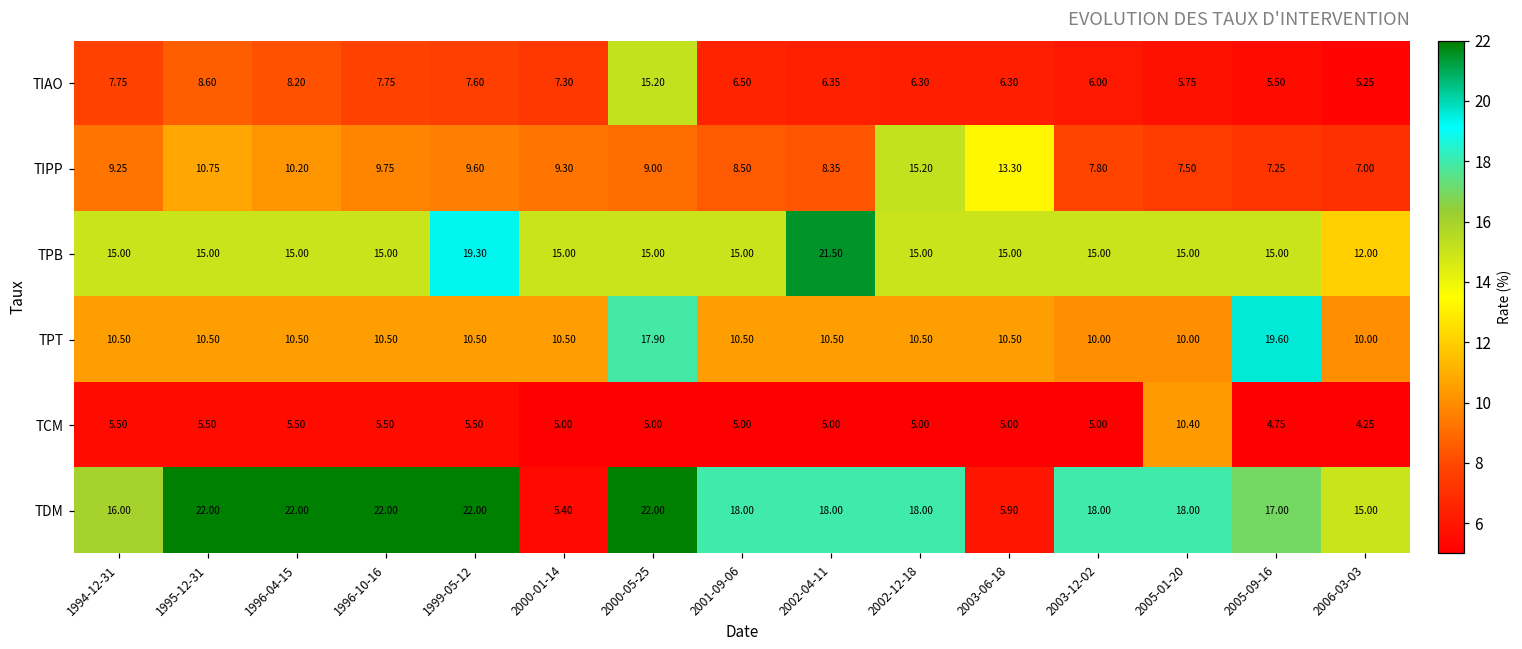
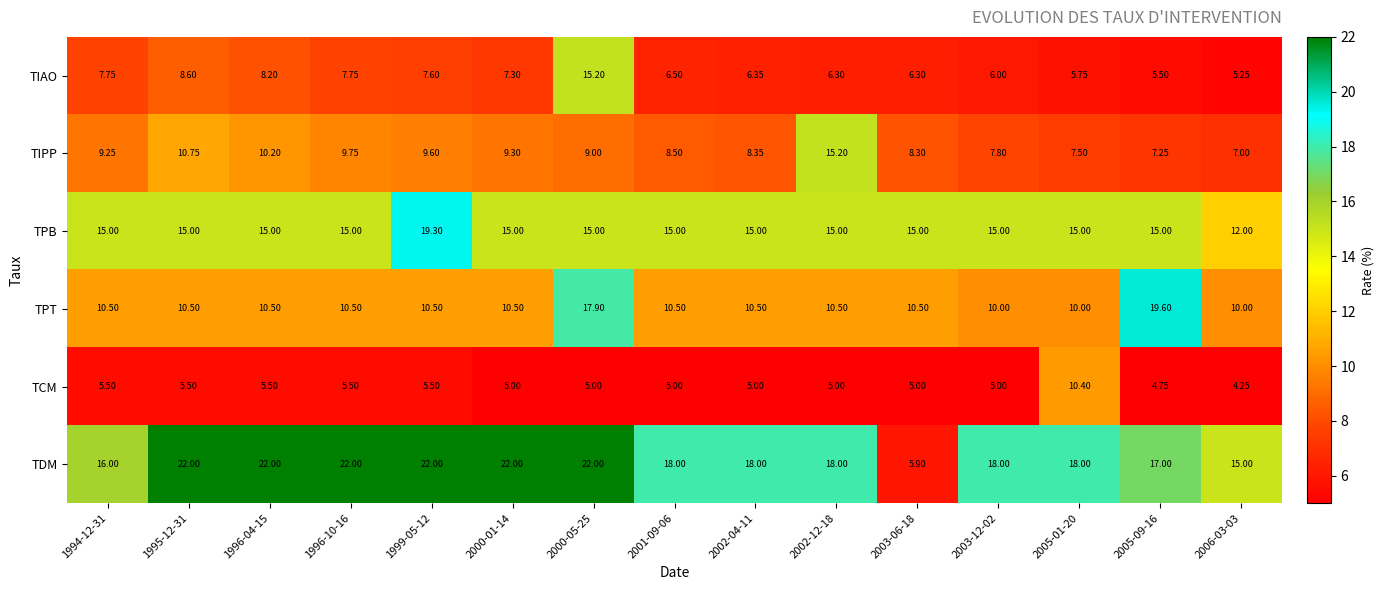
TIPP, 2003-06-18: 13.30 -> 8.30
TPB, 2002-04-11: 21.50 -> 15.00
TDM, 2000-01-14: 5.40 -> 22.00
